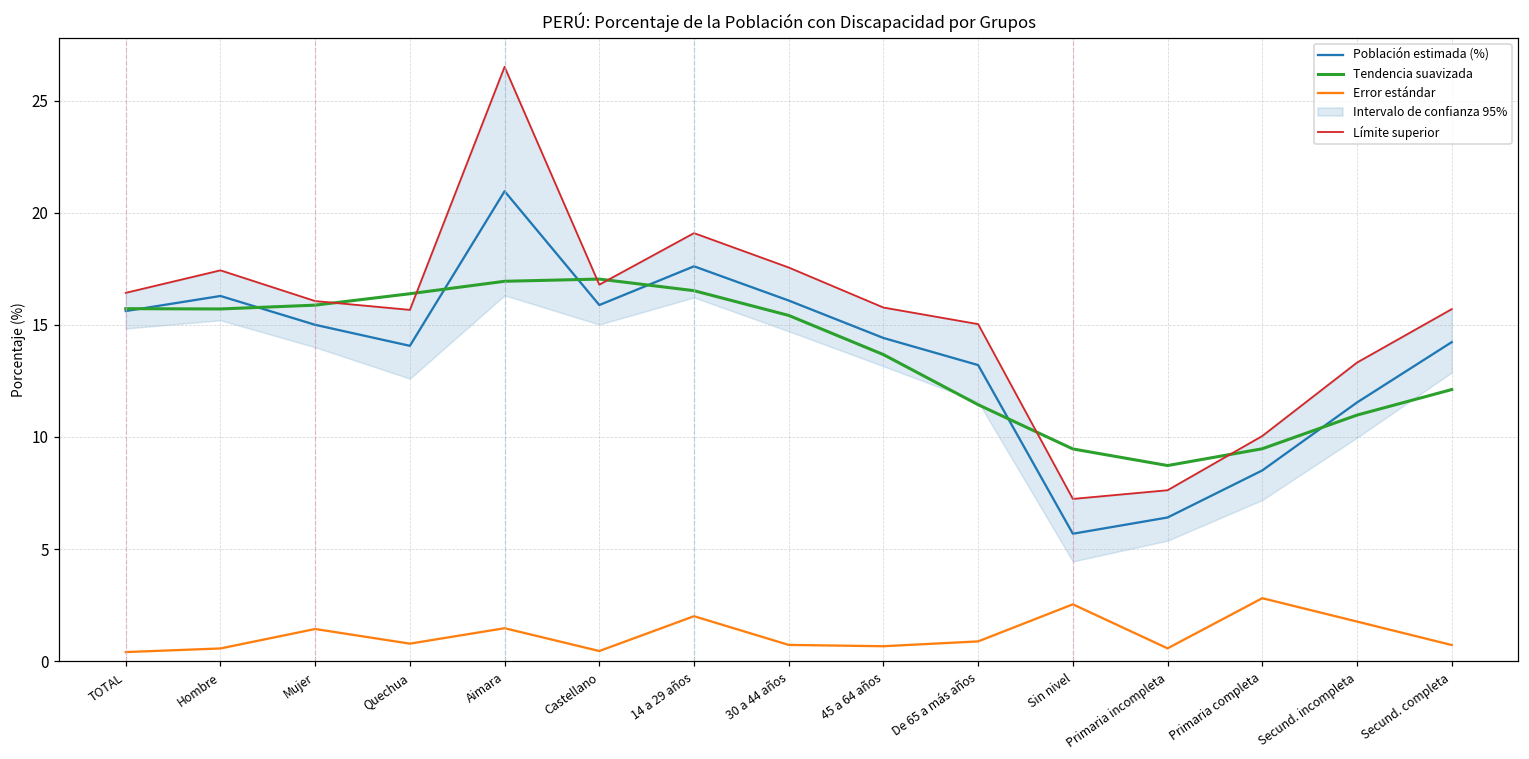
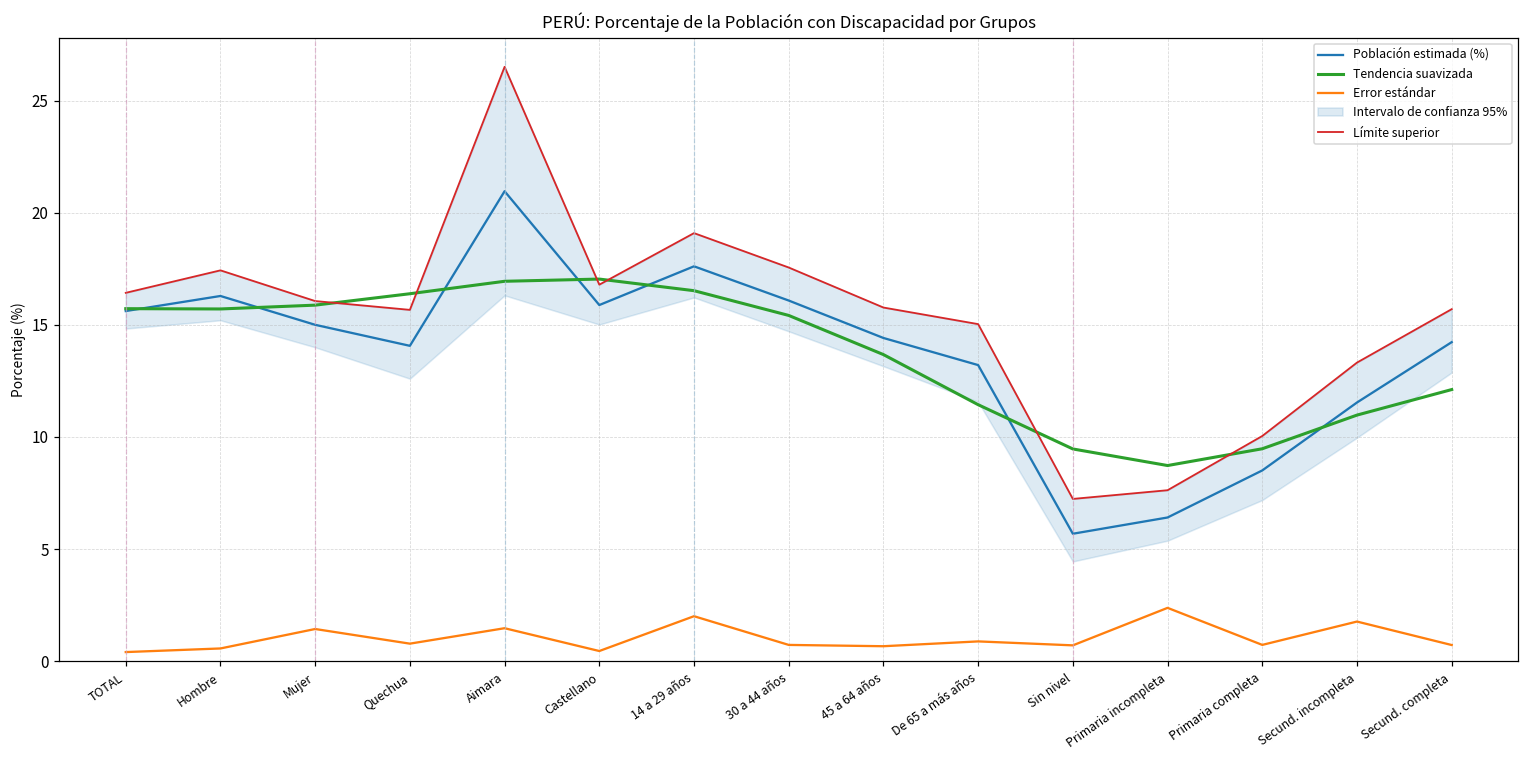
Error estándar, Sin nivel: 2.5 -> 0.7
Error estándar, Primaria incompleta: 0.6 -> 2.4
Error estándar, Primaria completa: 2.8 -> 0.7
